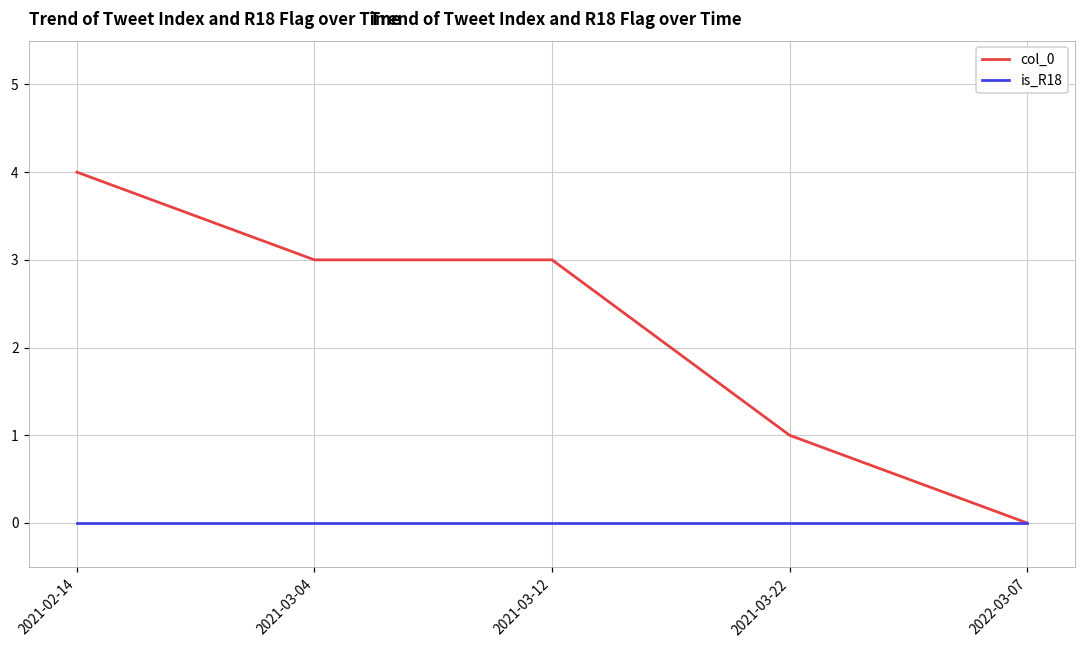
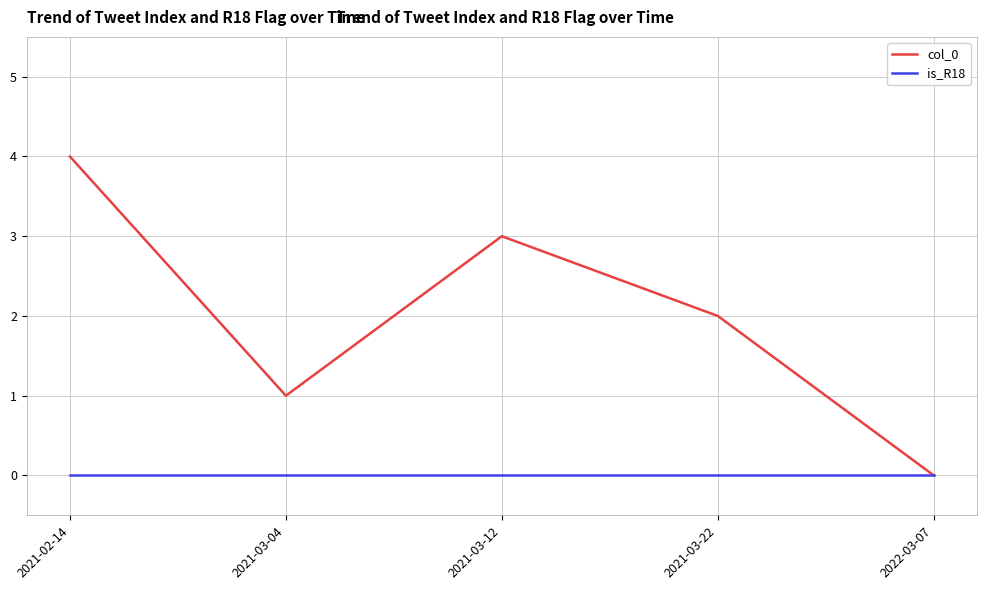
col_0, 2021-03-04: 3 -> 1
col_0, 2021-03-22: 1 -> 2
